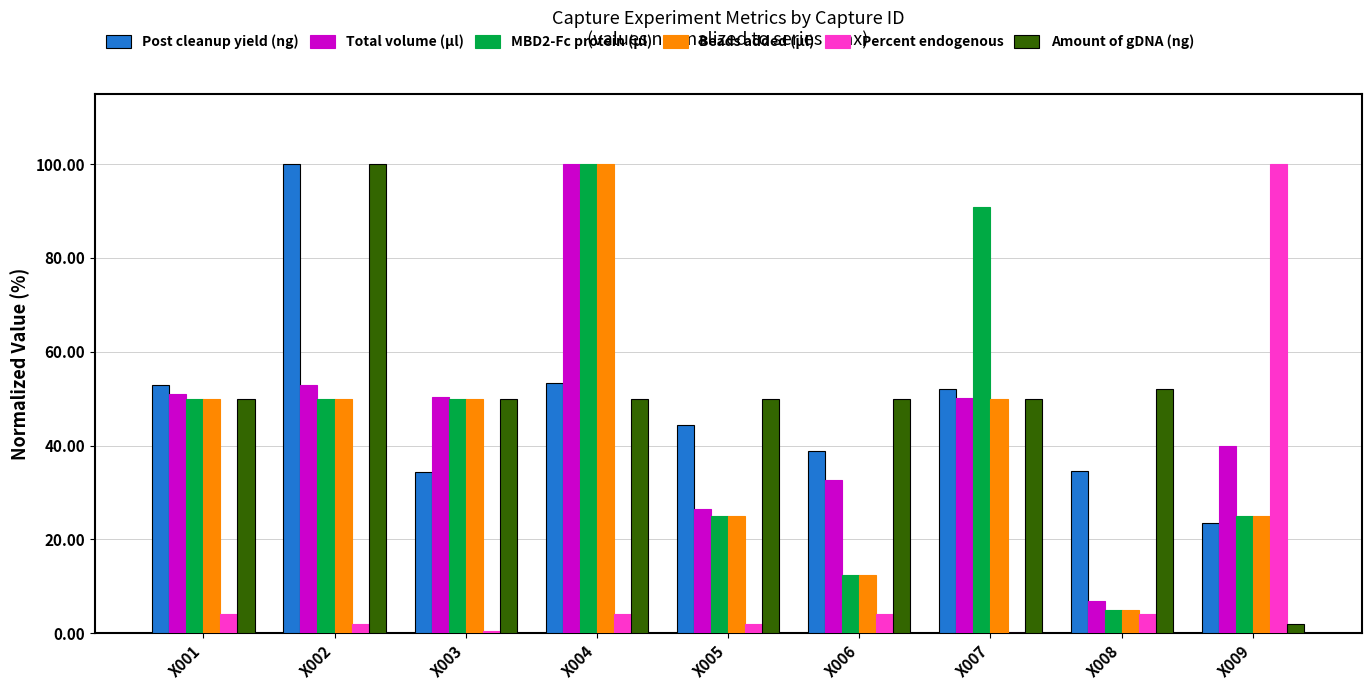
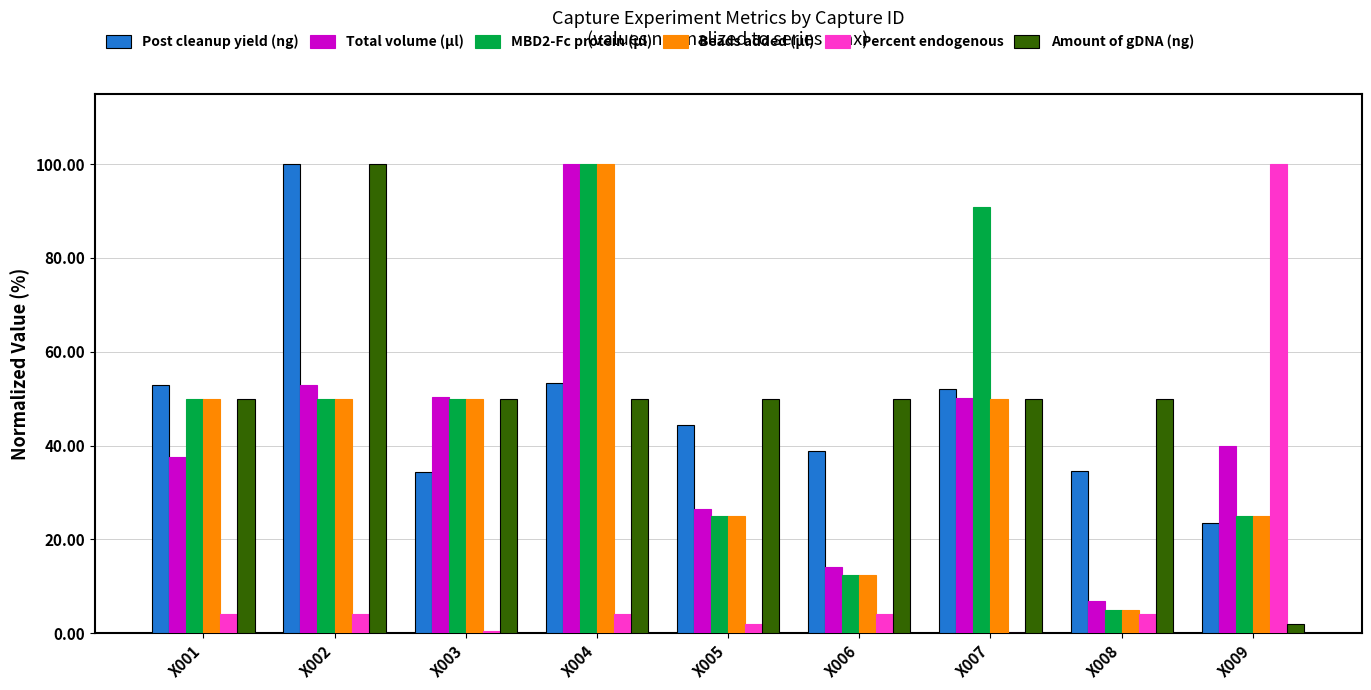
Total volume (µl), X001: 51 -> 37
Percent endogenous, X002: 2 -> 4
Total volume (µl), X006: 33 -> 14
Amount of gDNA (ng), X008: 52 -> 50
